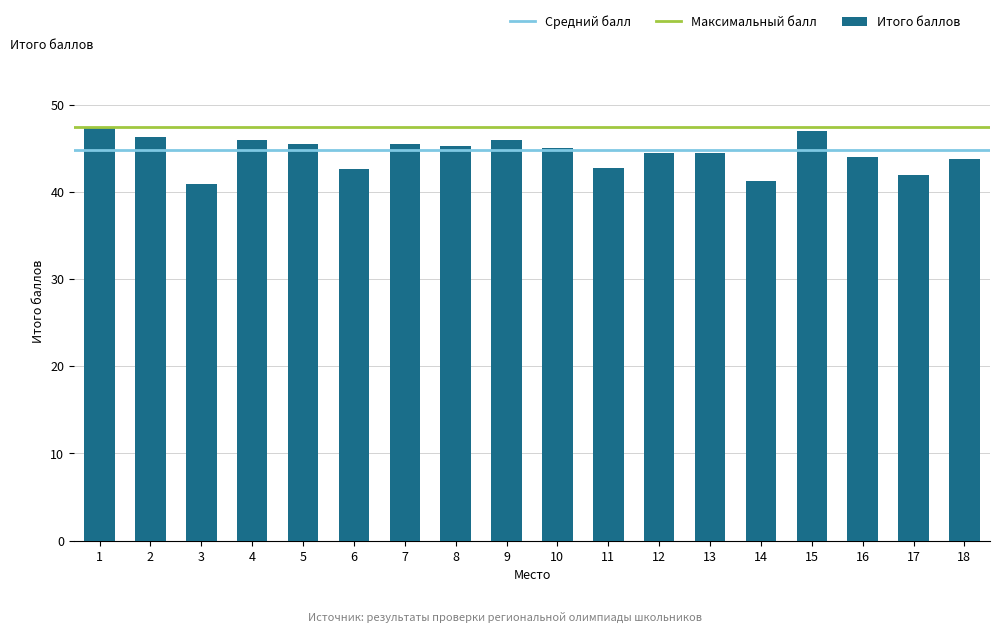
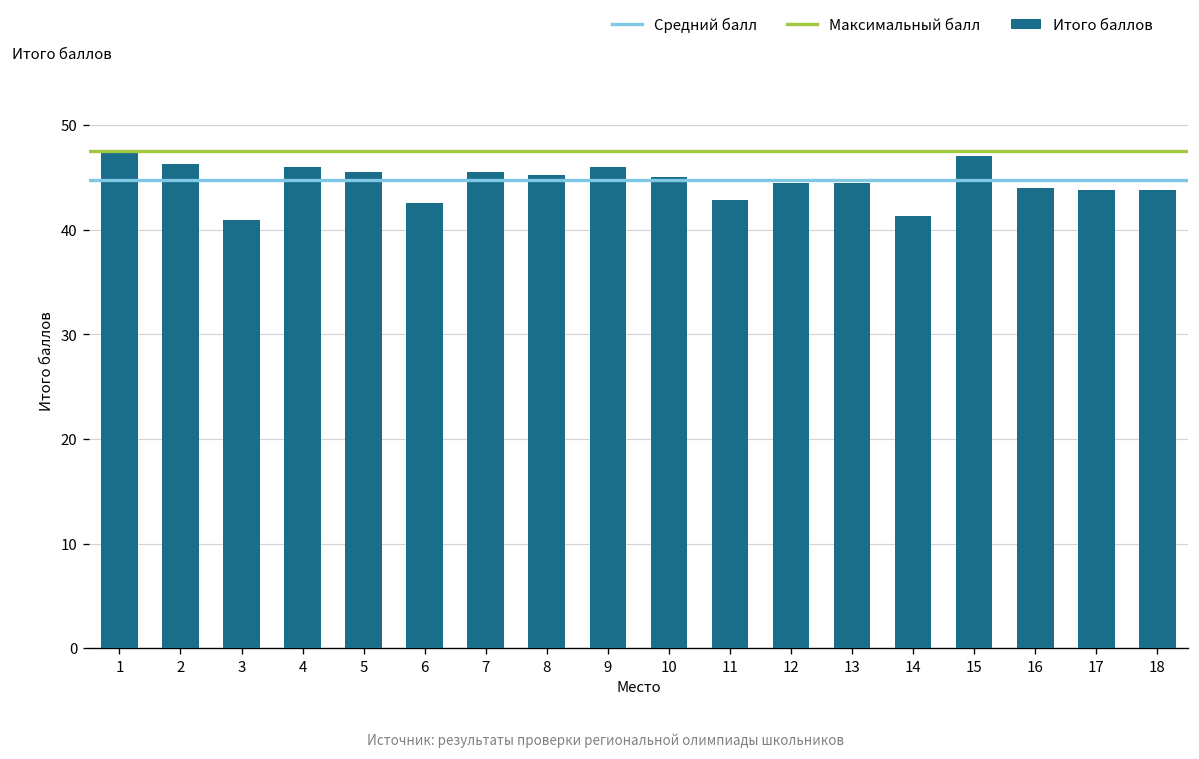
17: 42 -> 44
